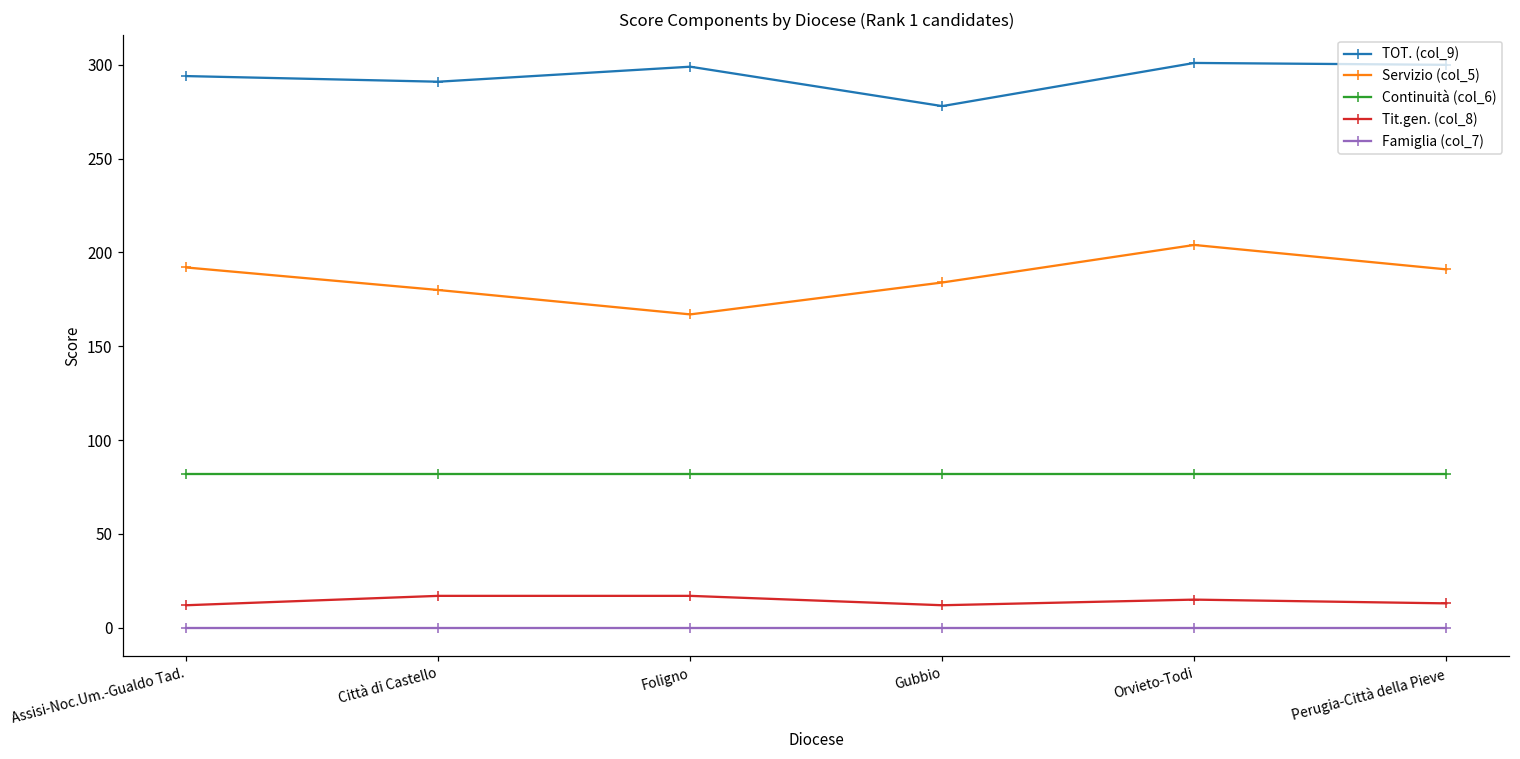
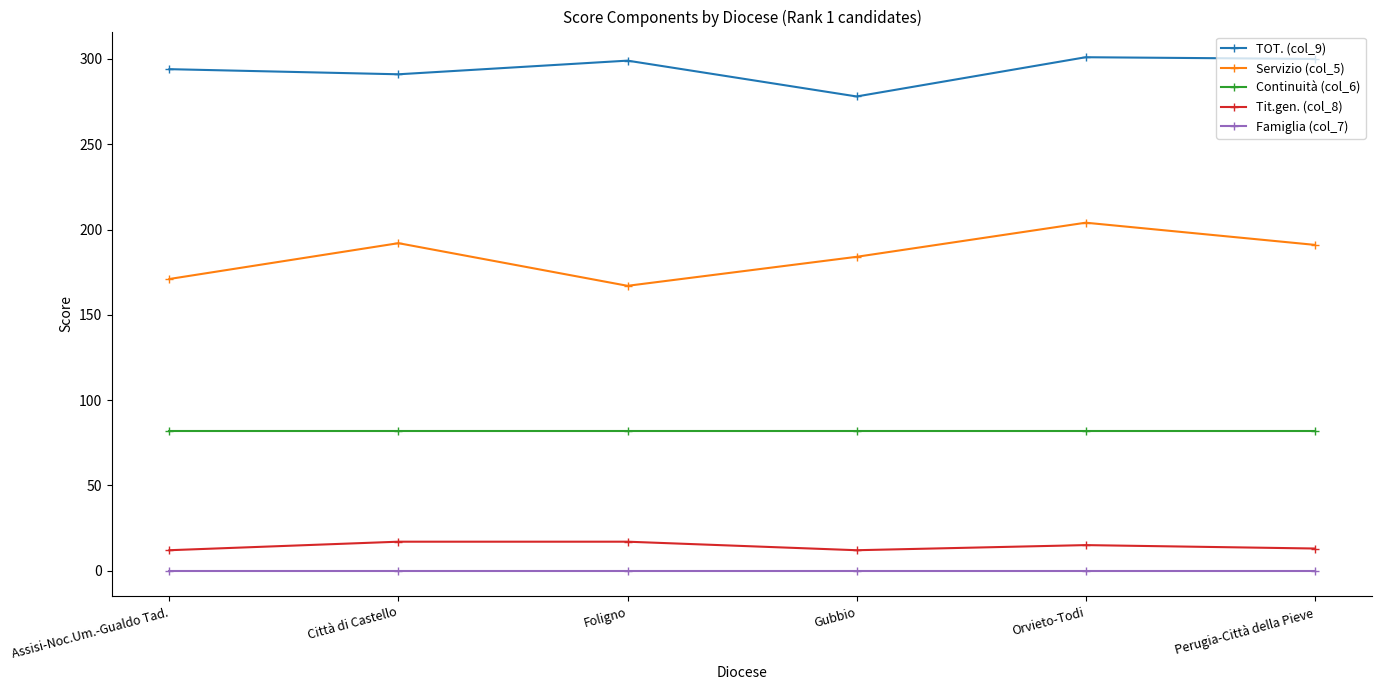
Servizio (col_5), Assisi-Noc.Um.-Gualdo Tad.: 192 -> 171
Servizio (col_5), Città di Castello: 180 -> 192
